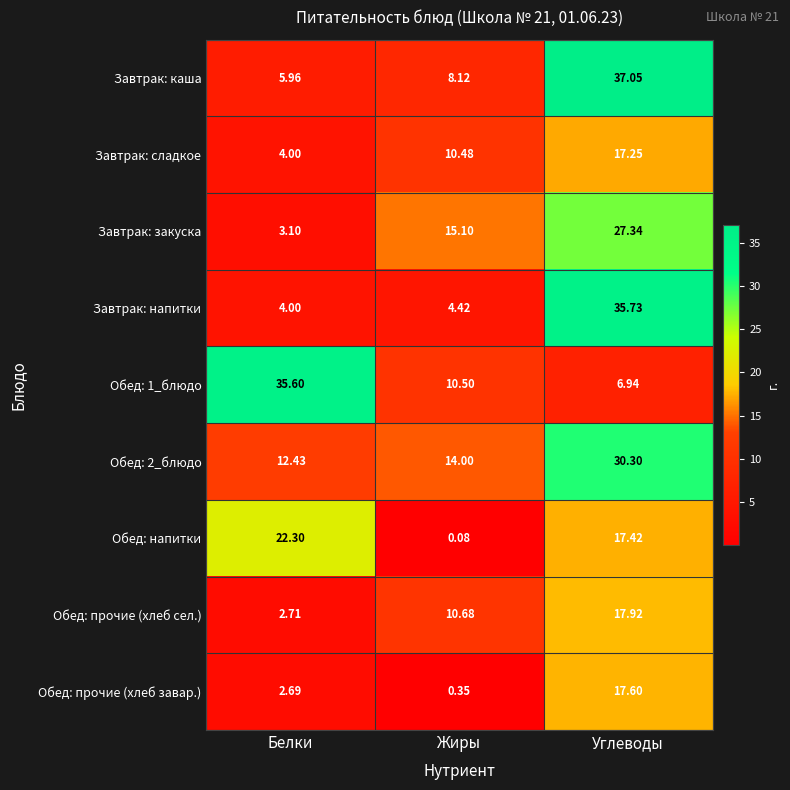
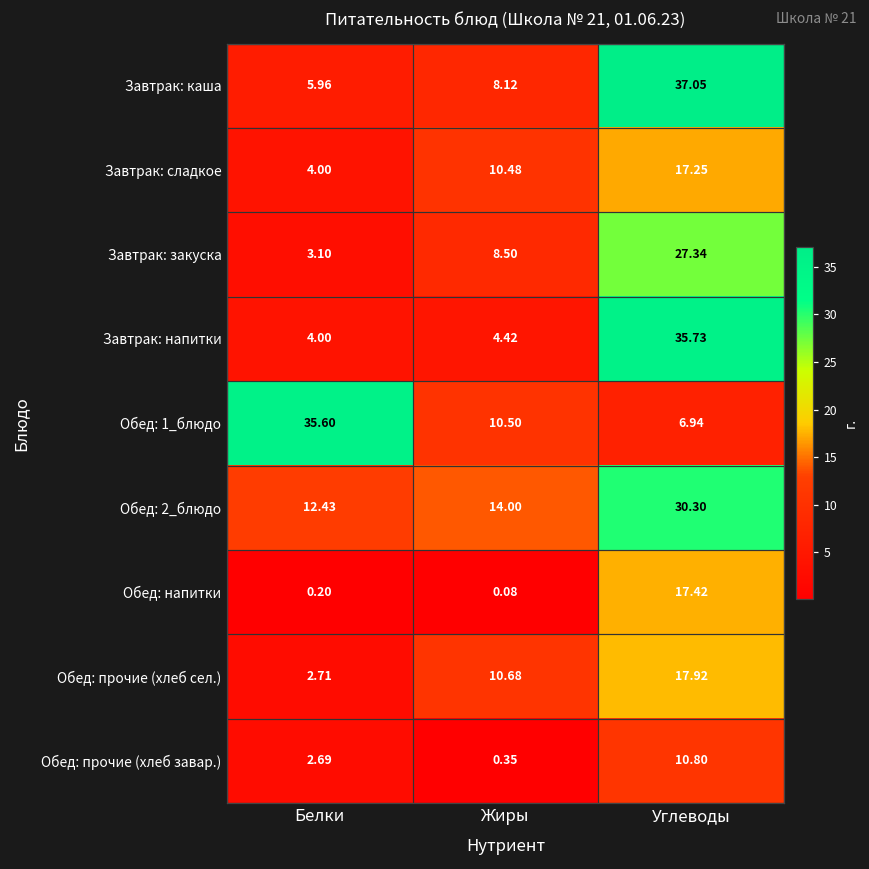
Завтрак: закуска, Жиры: 15.10 -> 8.50
Обед: напитки, Белки: 22.30 -> 0.20
Обед: прочие (хлеб завар.), Углеводы: 17.60 -> 10.80
